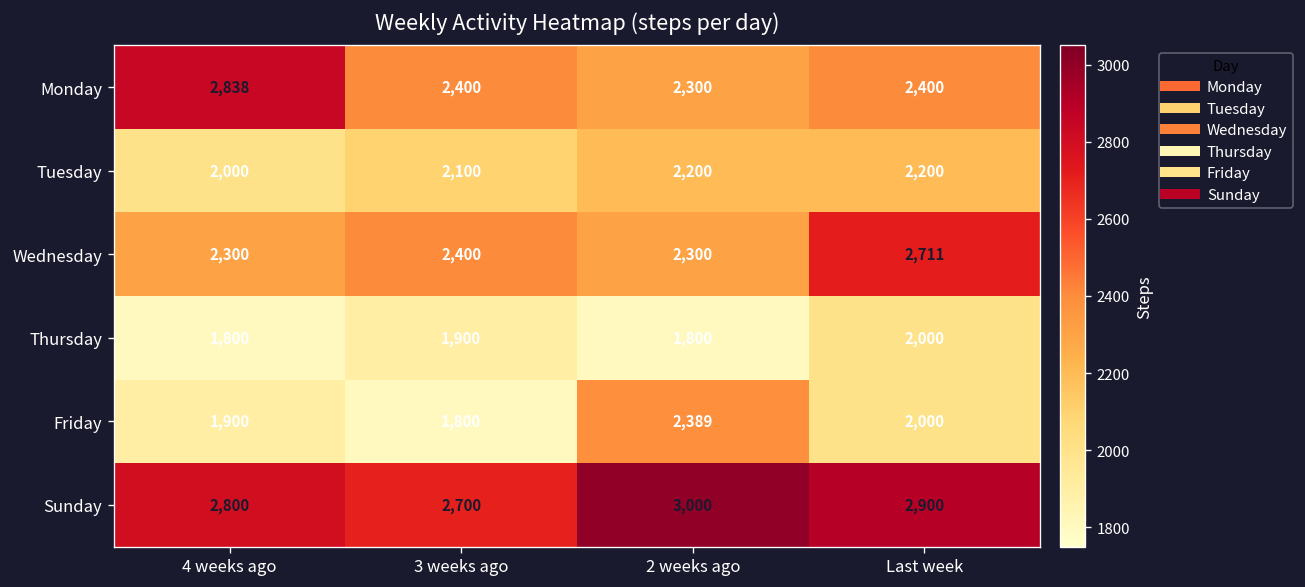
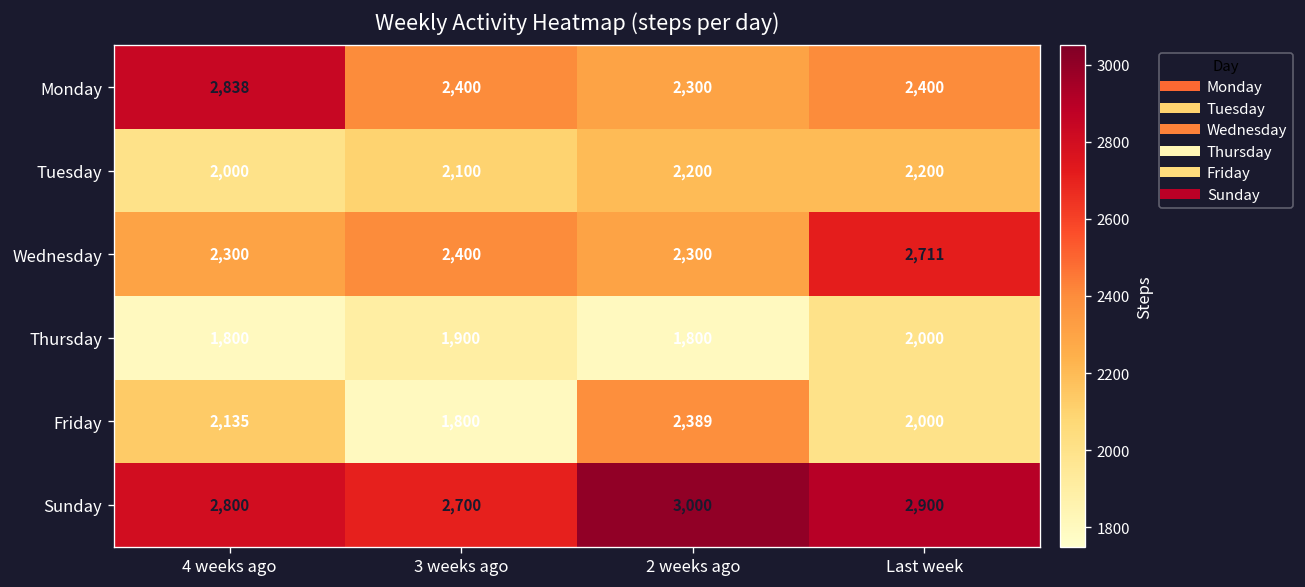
Friday, 4 weeks ago: 1,900 -> 2,135
